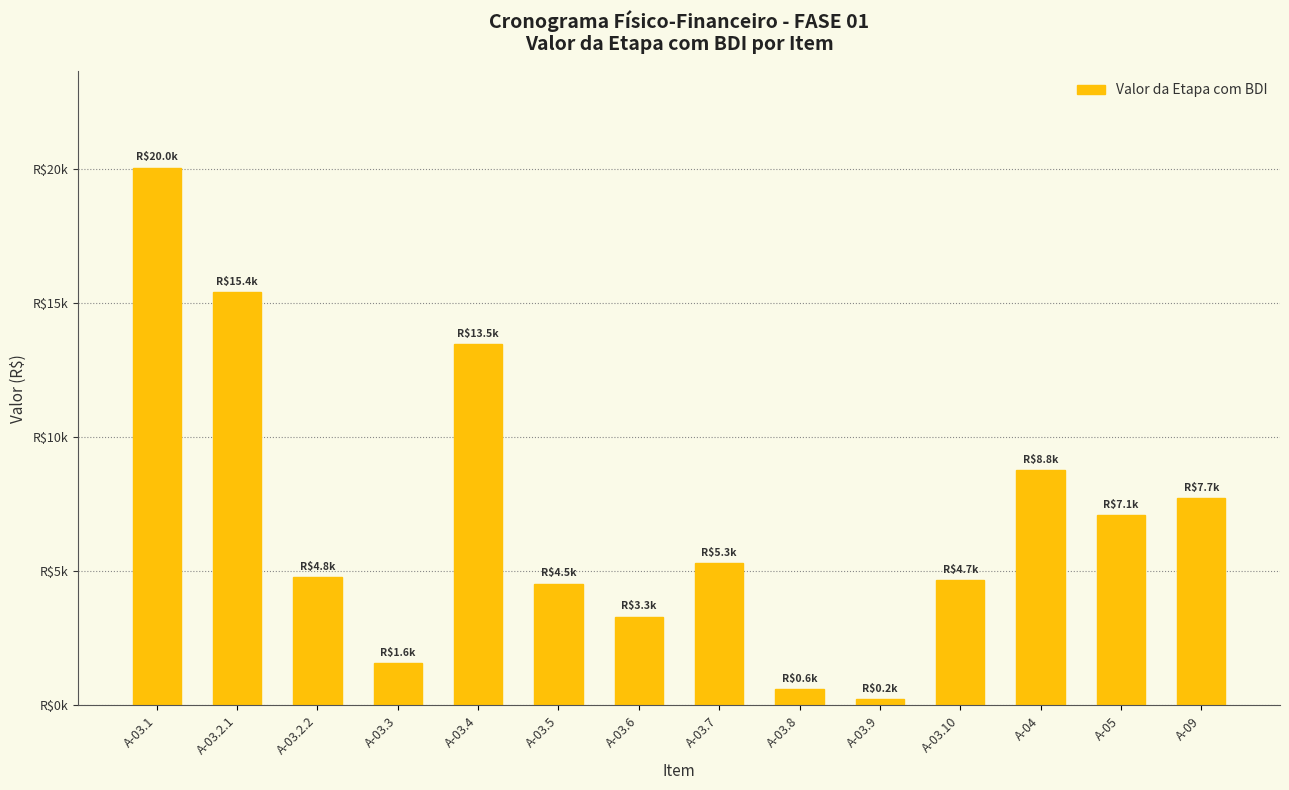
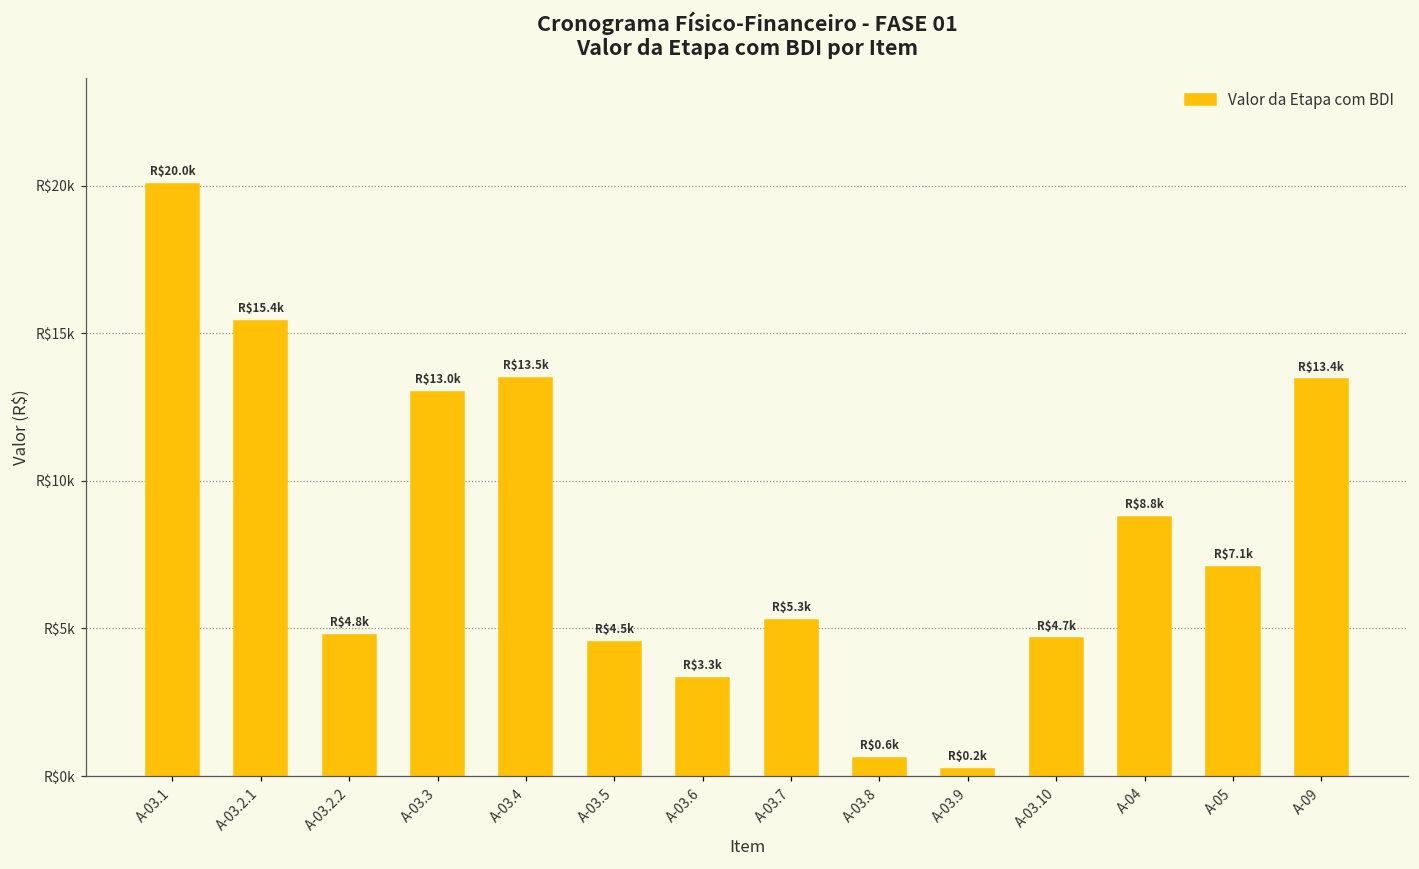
A-03.3: $1.6k -> $13.0k
A-09: $7.7k -> $13.4k
